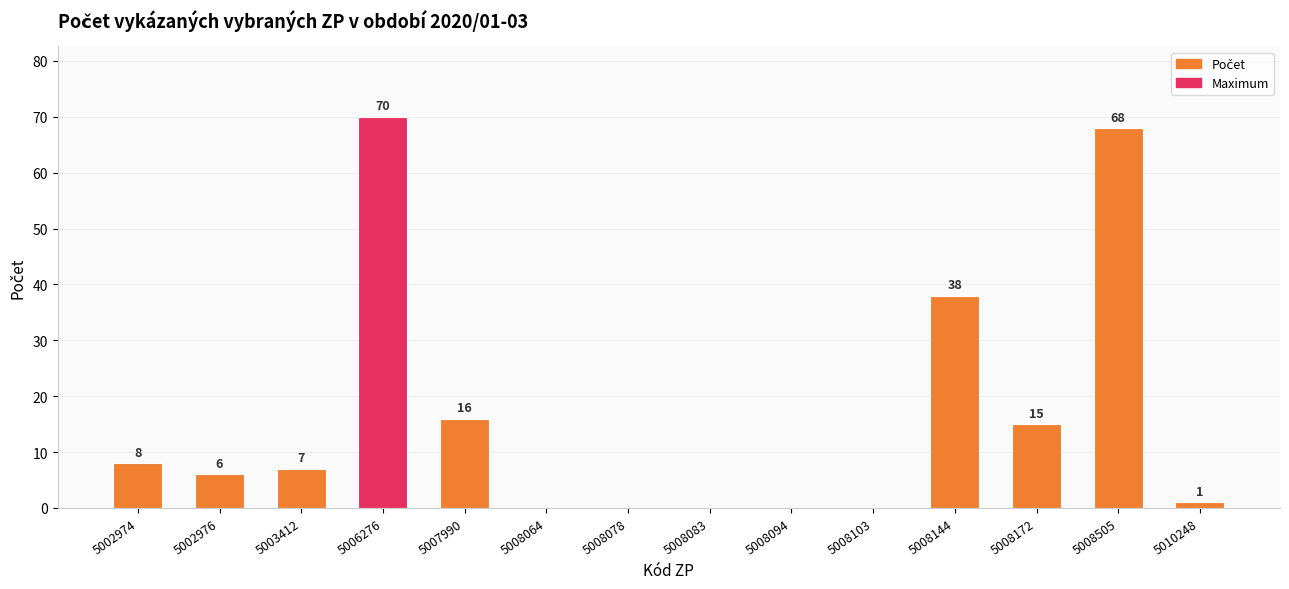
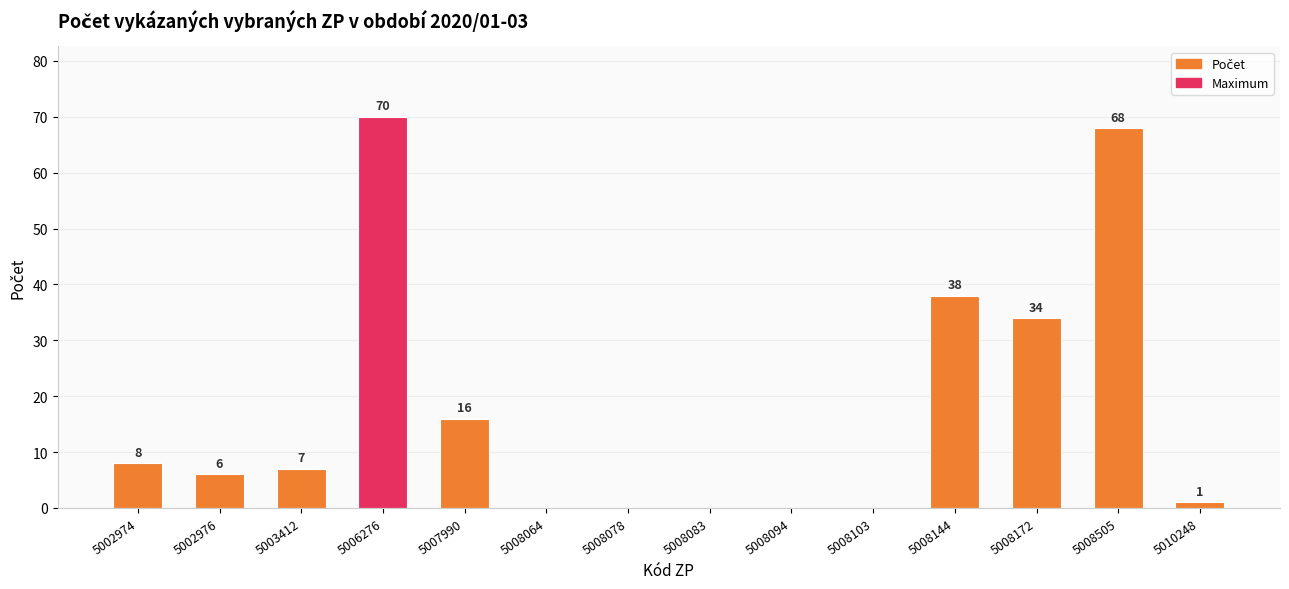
5008172: 15 -> 34
